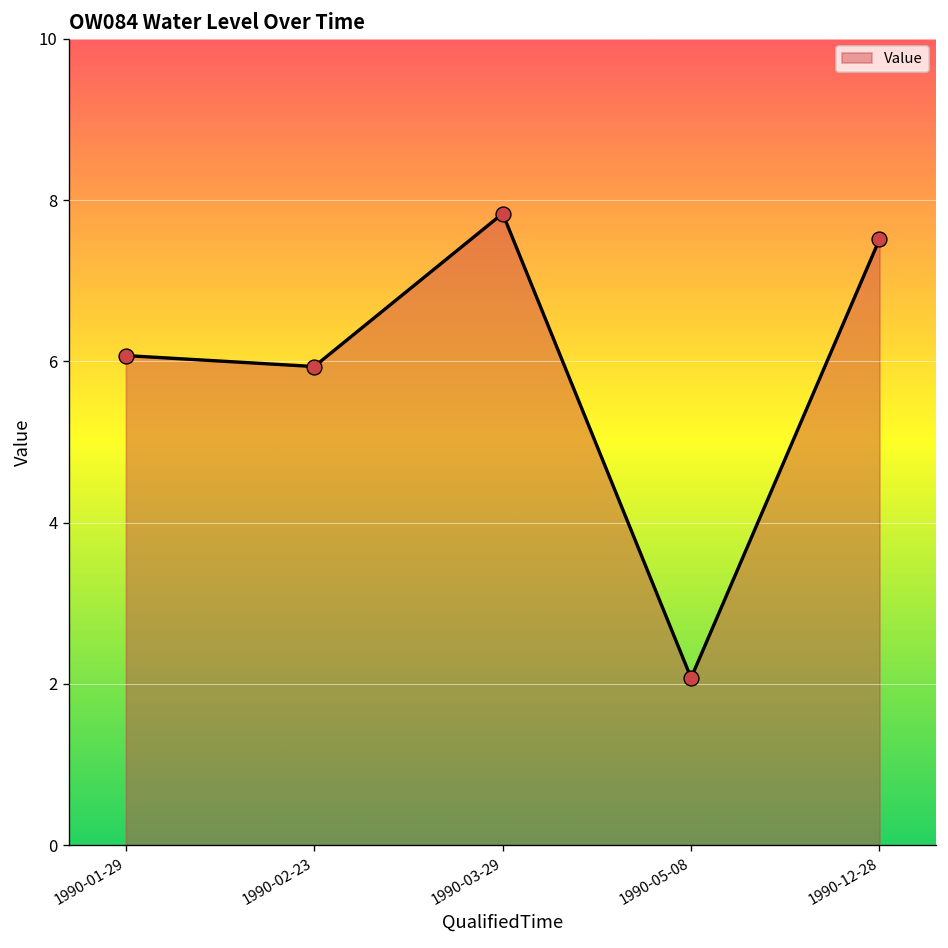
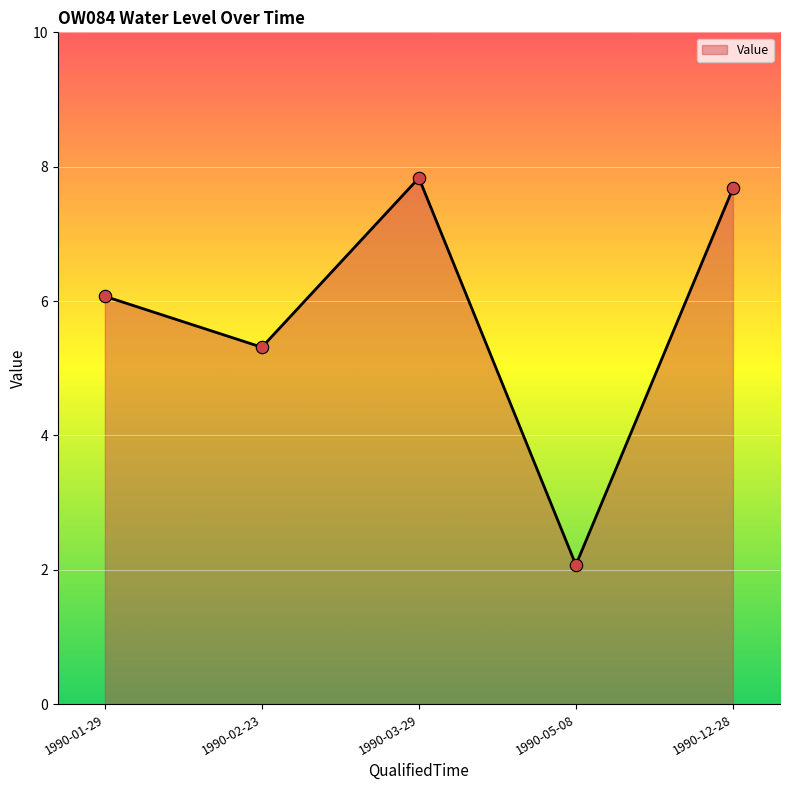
1990-02-23: 5.9 -> 5.3
1990-12-28: 7.5 -> 7.7
